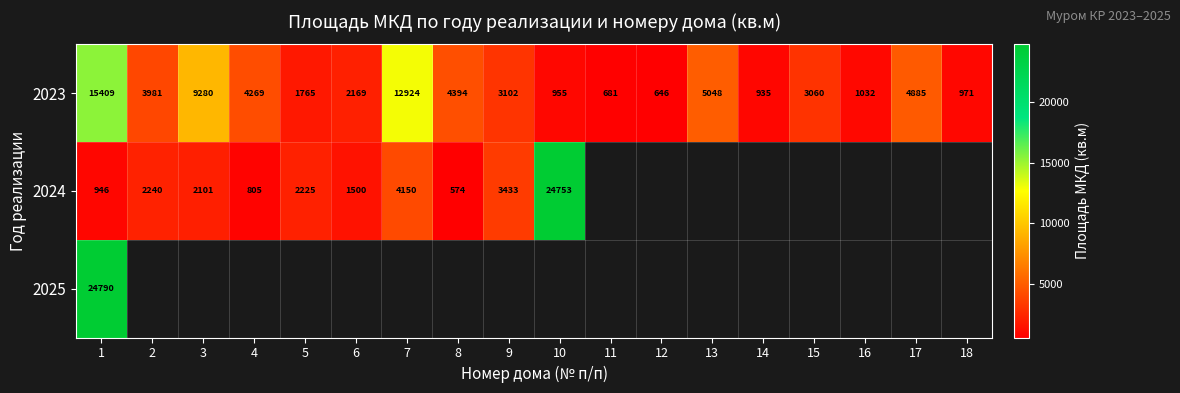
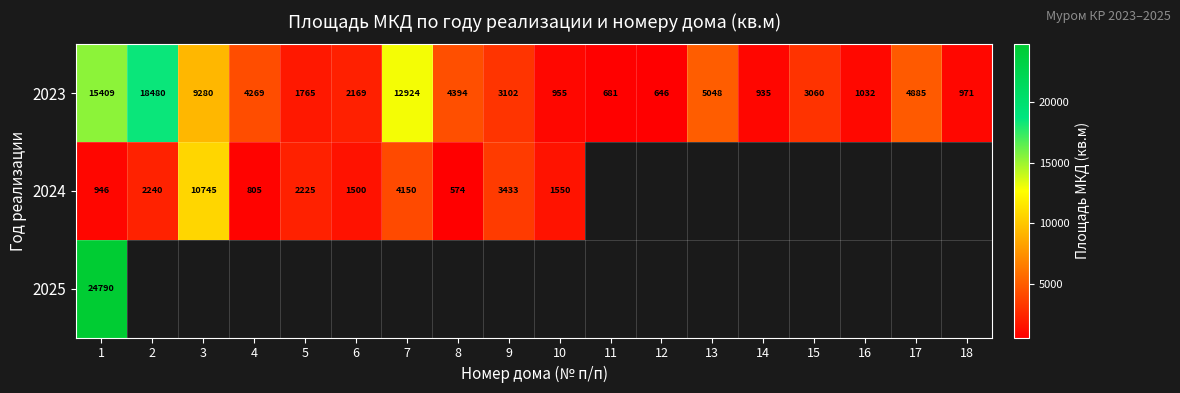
2023, 2: 3981 -> 18480
2024, 3: 2101 -> 10745
2024, 10: 24753 -> 1550
